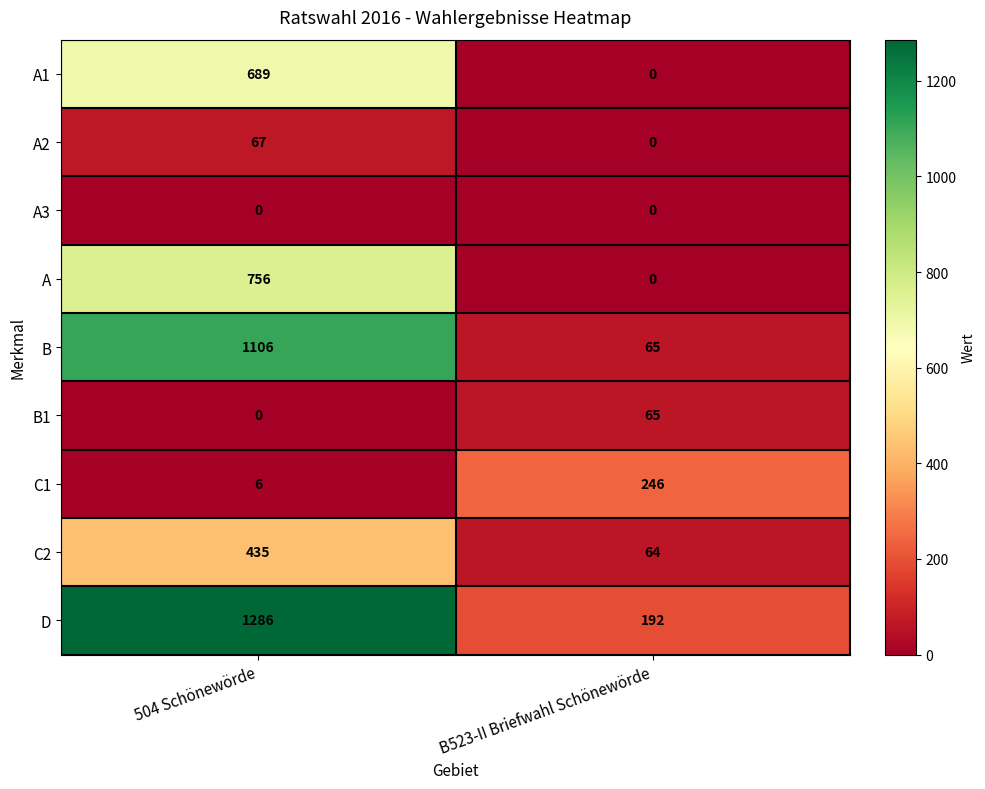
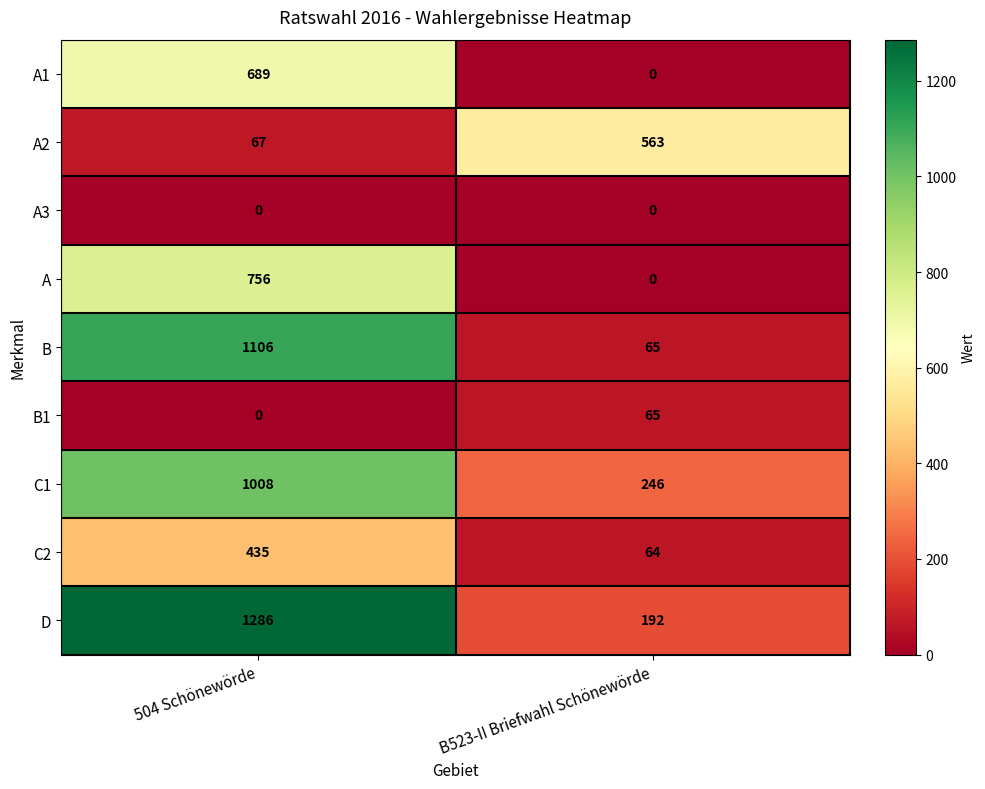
A2, B523-II Briefwahl Schönewörde: 0 -> 563
C1, 504 Schönewörde: 6 -> 1008
